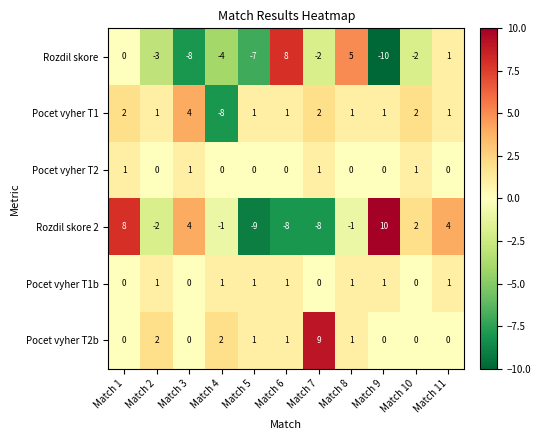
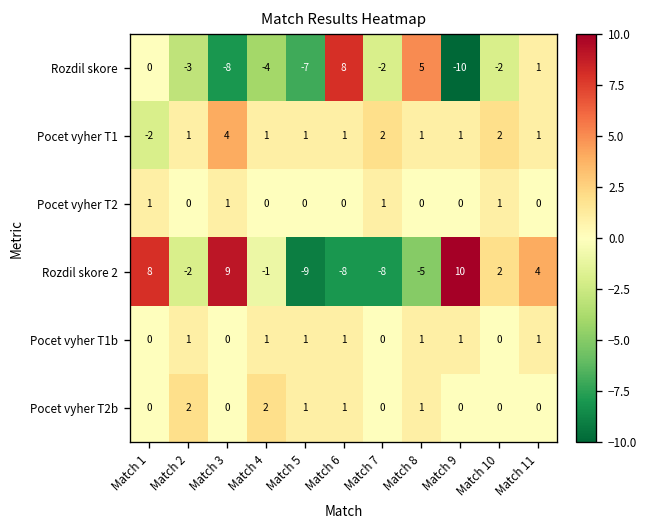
Pocet vyher T1, Match 1: 2 -> -2
Pocet vyher T1, Match 4: -8 -> 1
Rozdil skore 2, Match 3: 4 -> 9
Rozdil skore 2, Match 8: -1 -> -5
Pocet vyher T2b, Match 7: 9 -> 0
